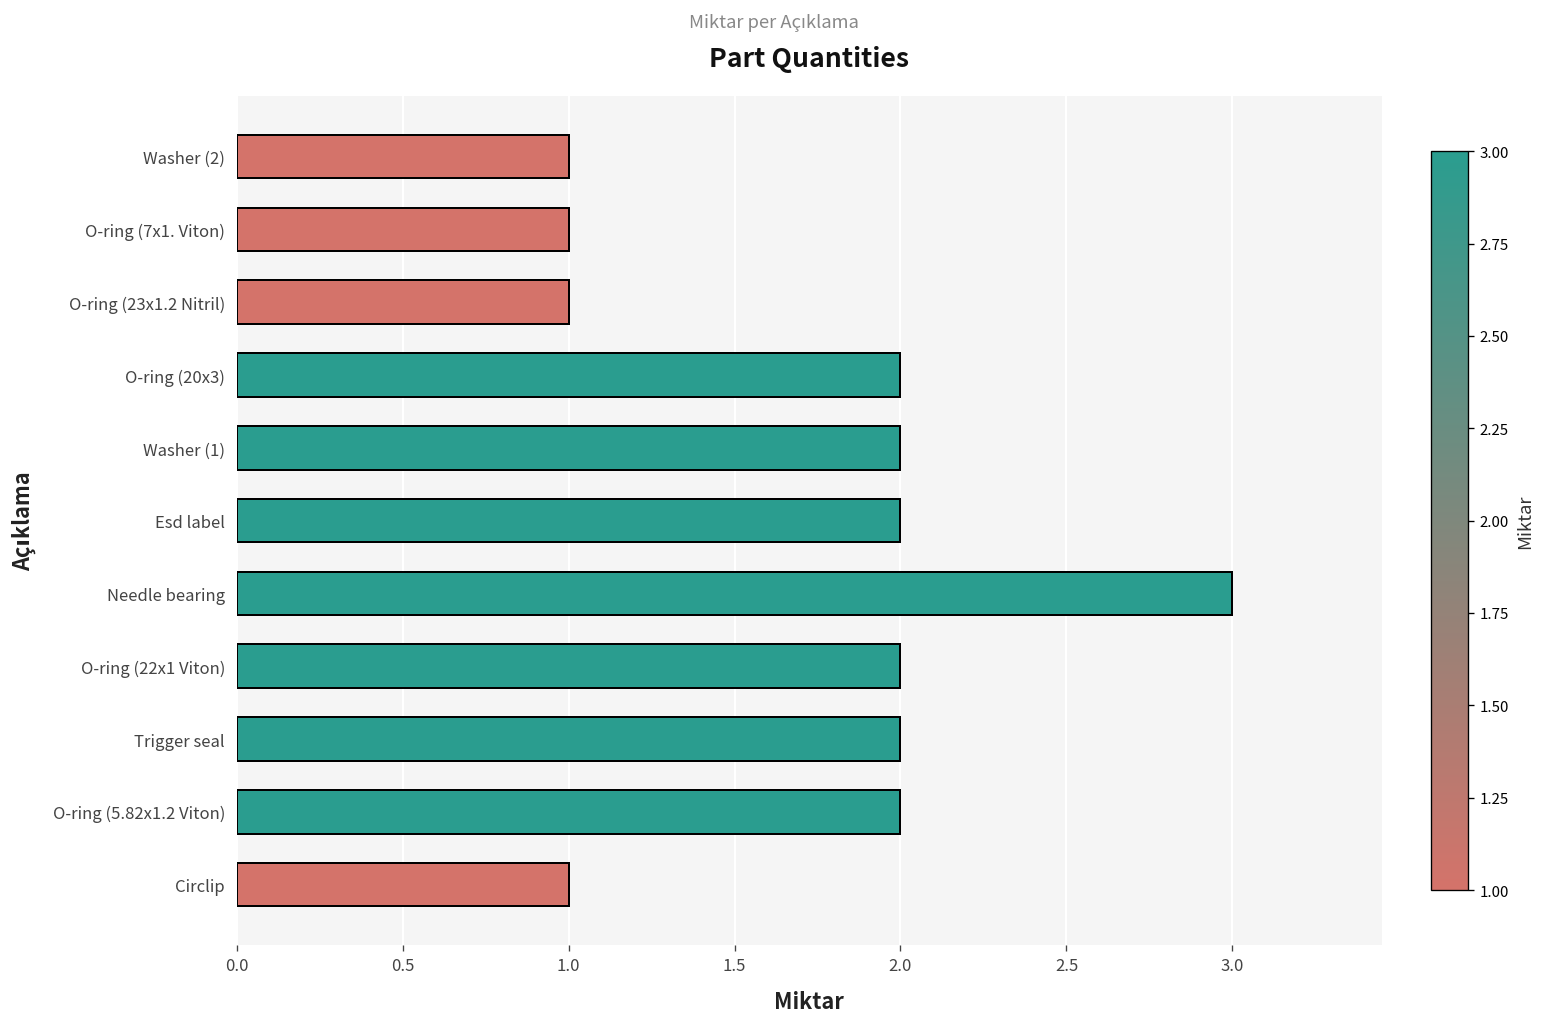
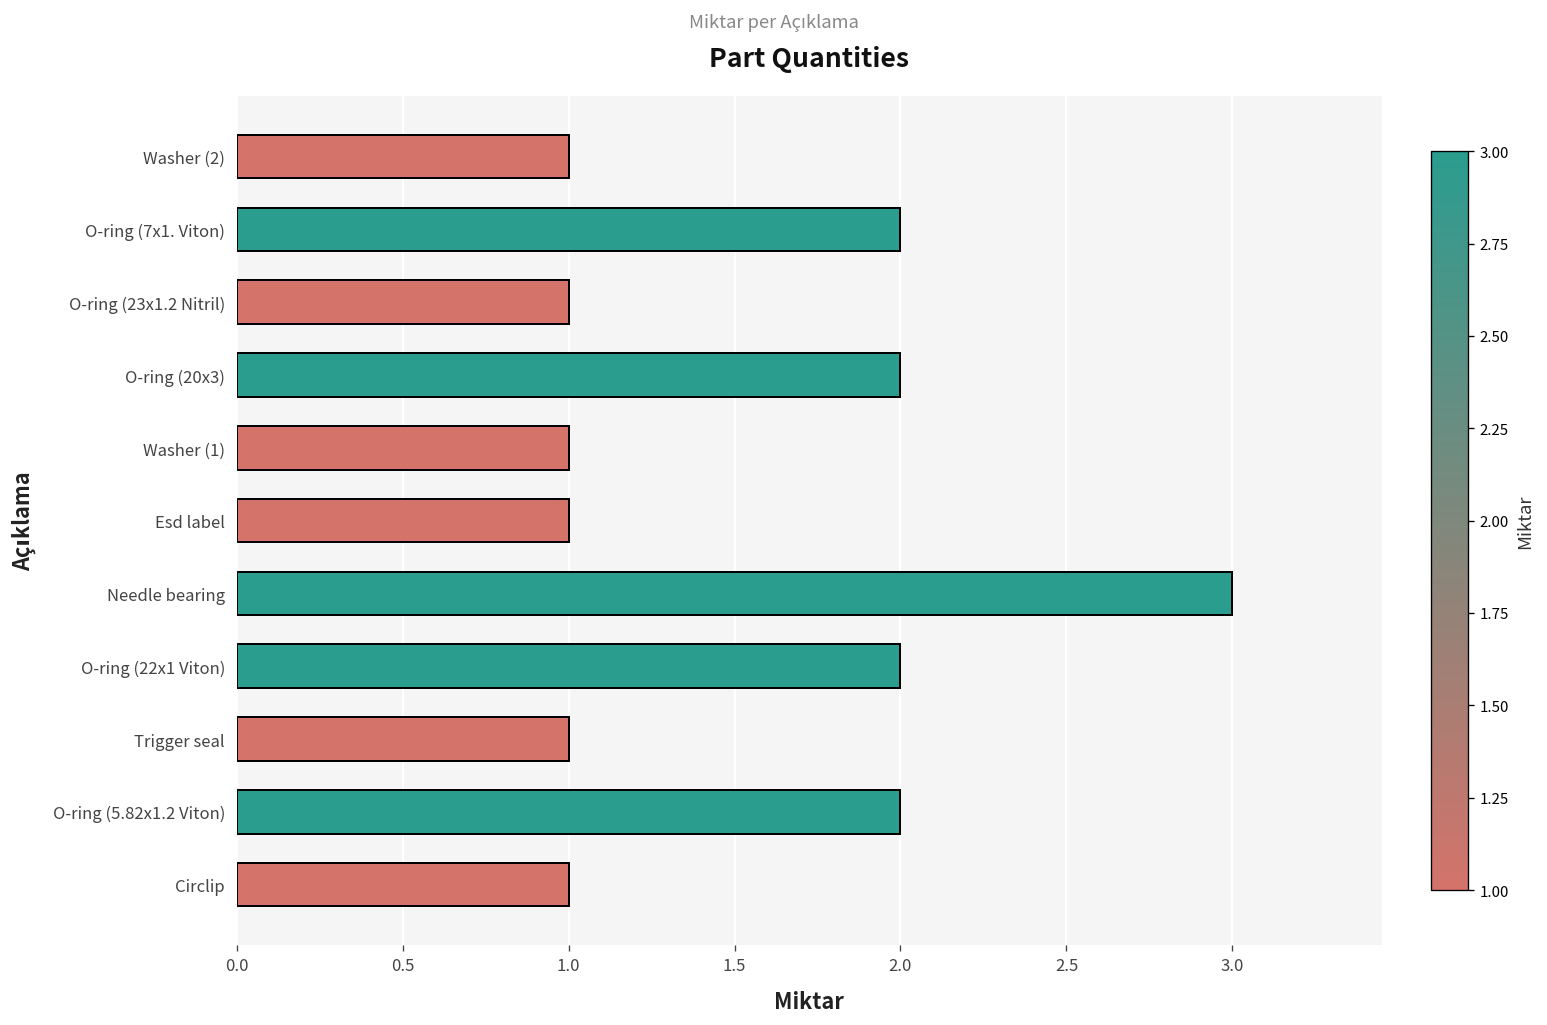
O-ring (7x1. Viton): 1 -> 2
Washer (1): 2 -> 1
Esd label: 2 -> 1
Trigger seal: 2 -> 1
